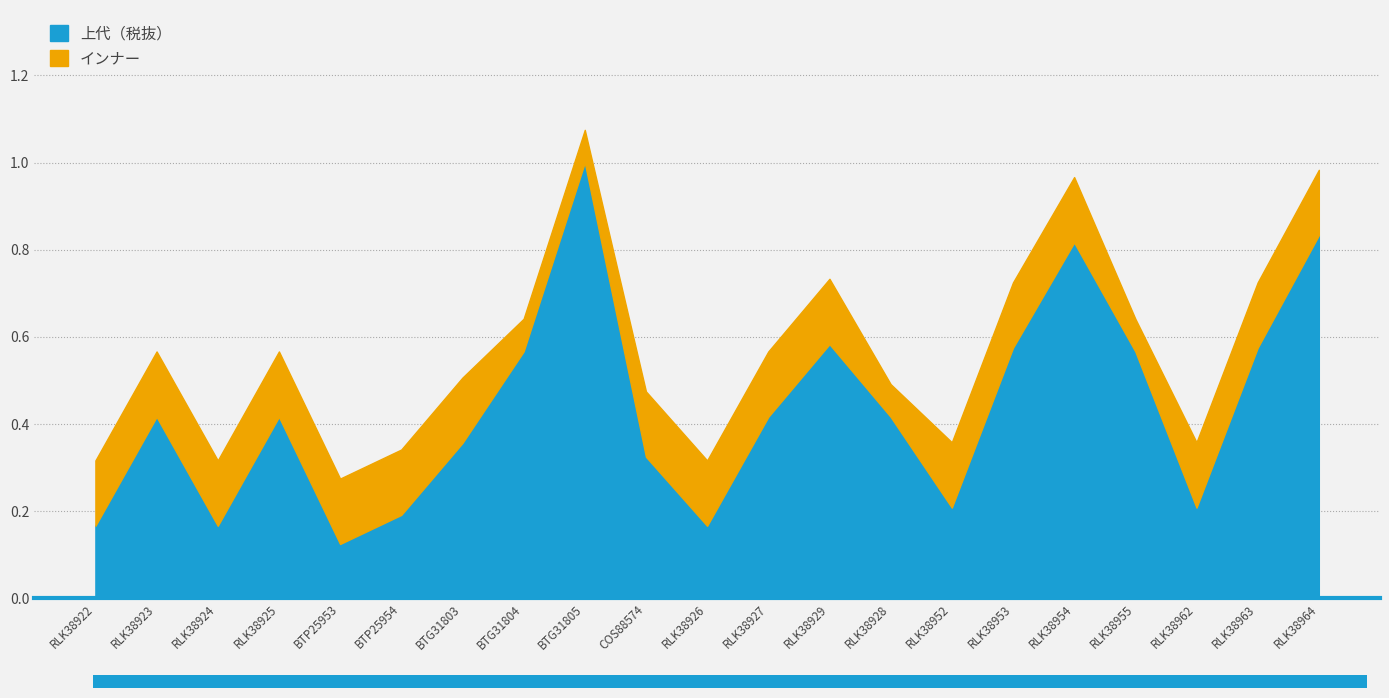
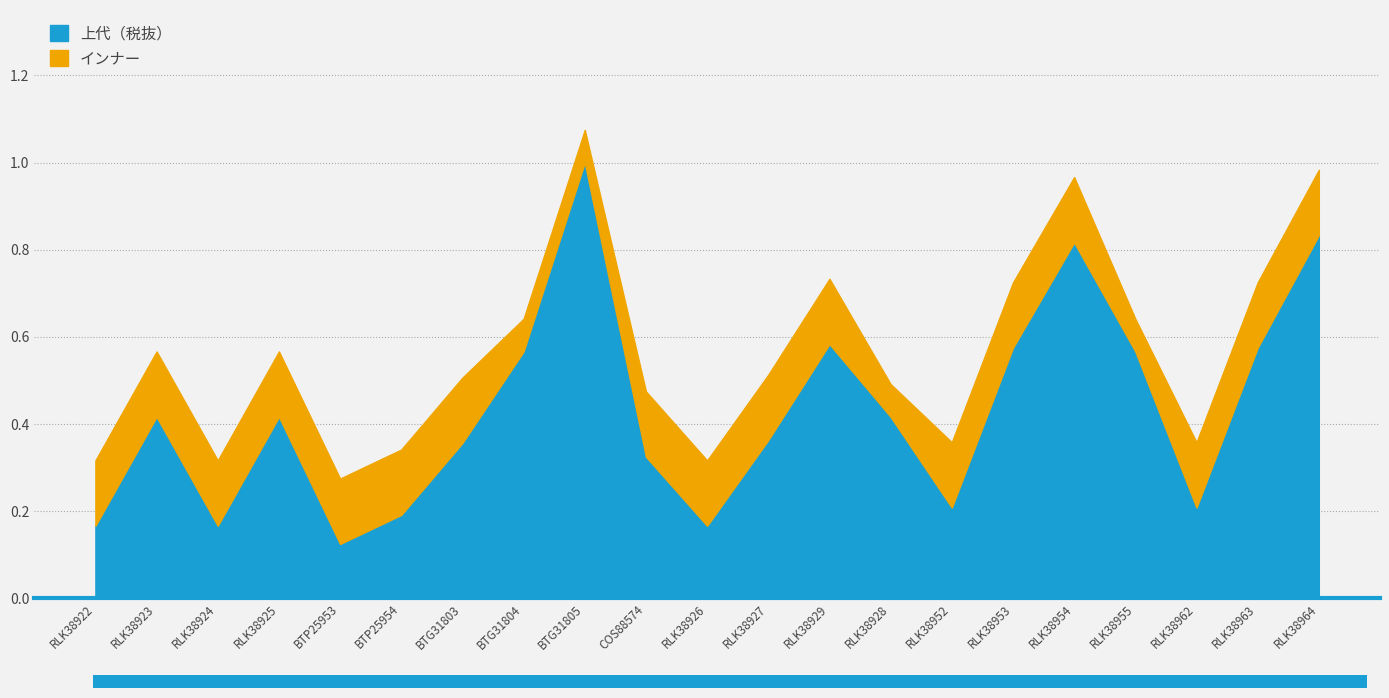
上代（税抜）, RLK38927: 0.42 -> 0.36
